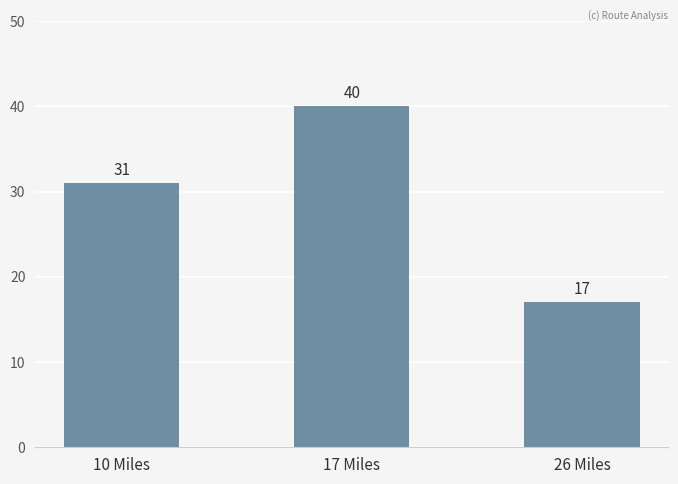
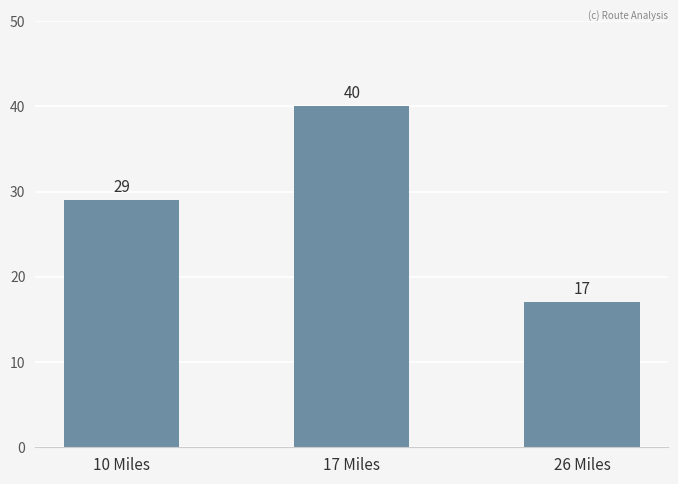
10 Miles: 31 -> 29
